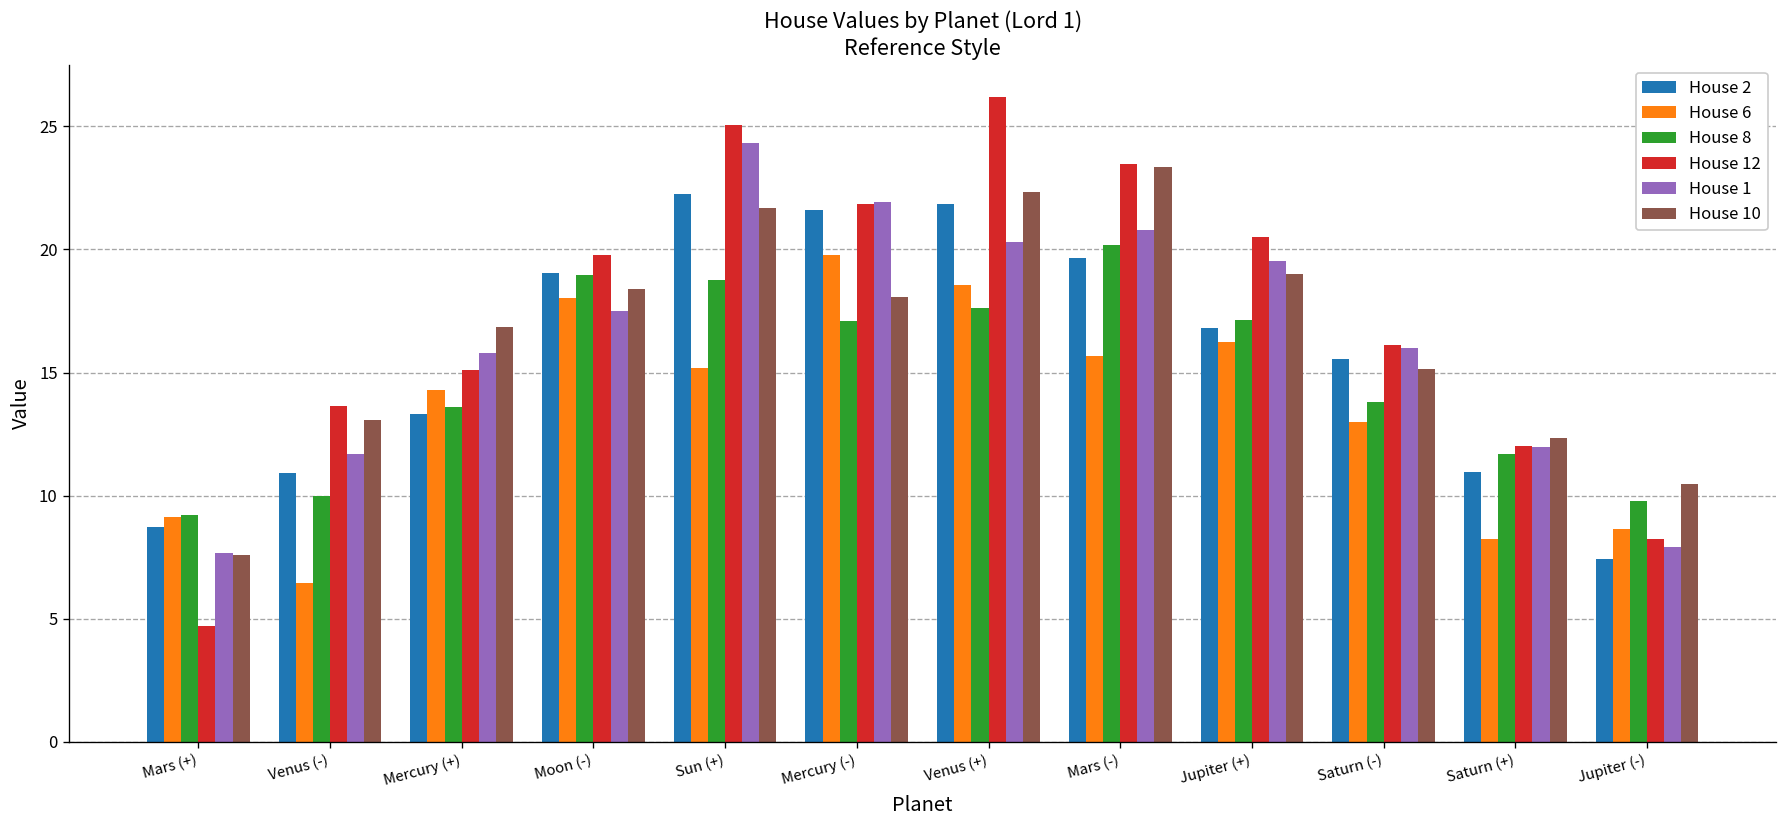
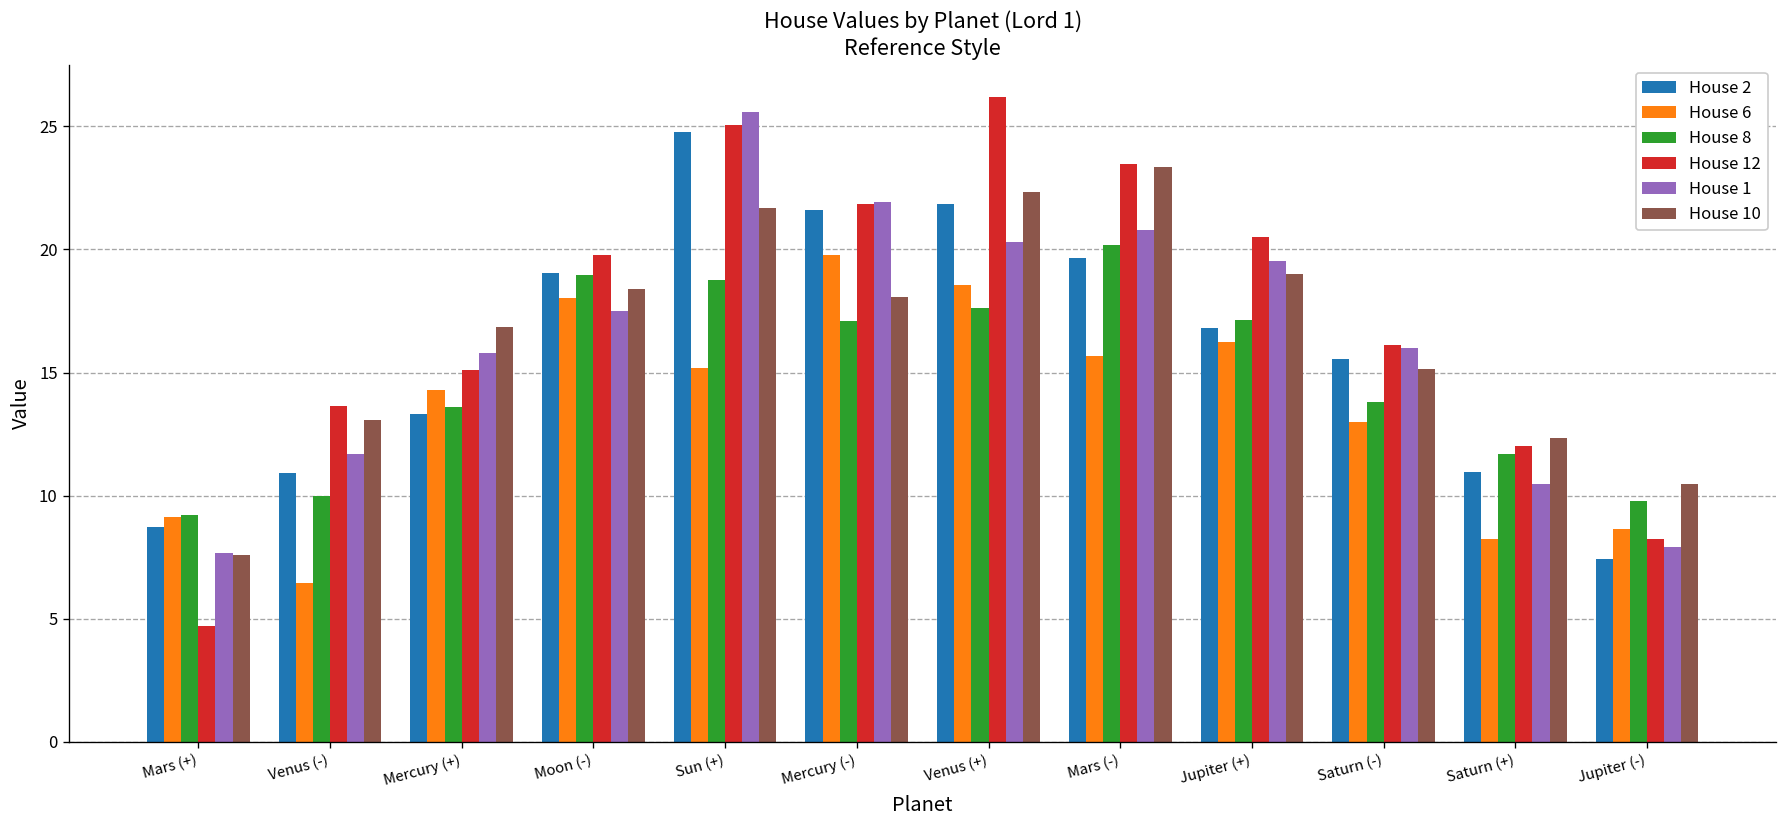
House 2, Sun (+): 22.3 -> 24.8
House 1, Sun (+): 24.3 -> 25.6
House 1, Saturn (+): 12.0 -> 10.5
